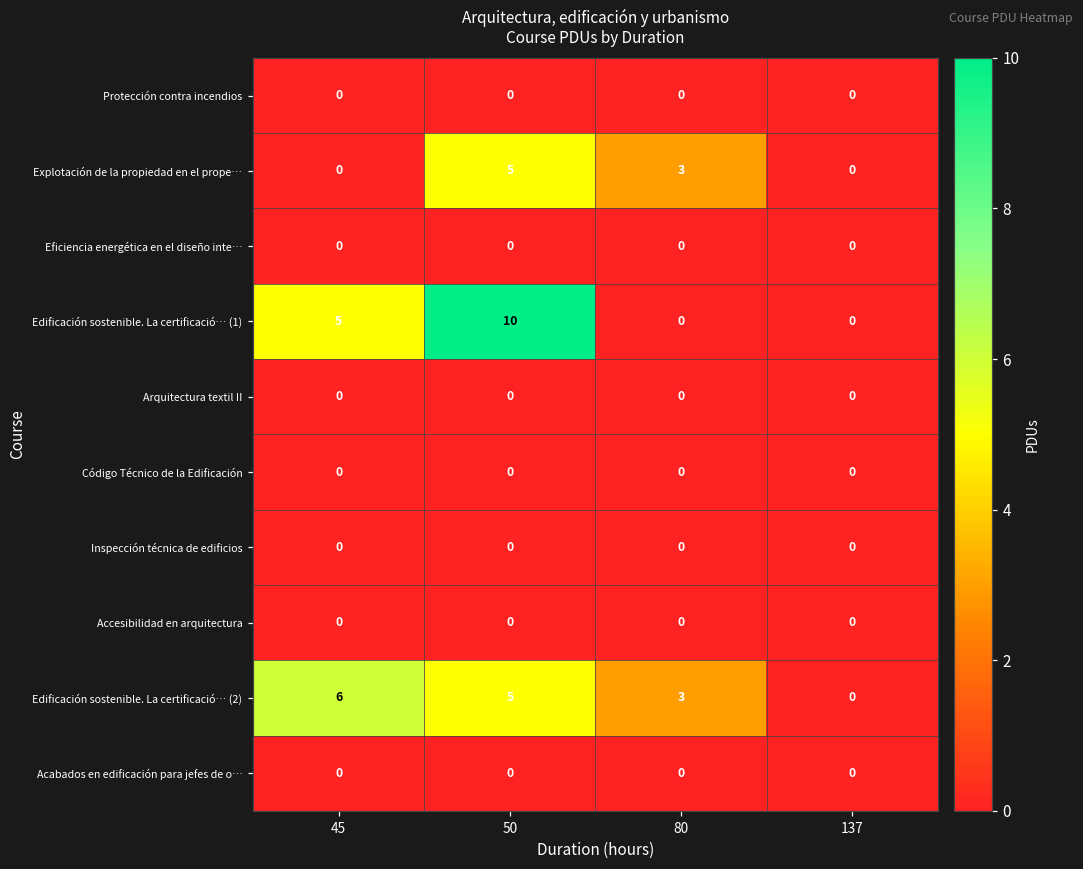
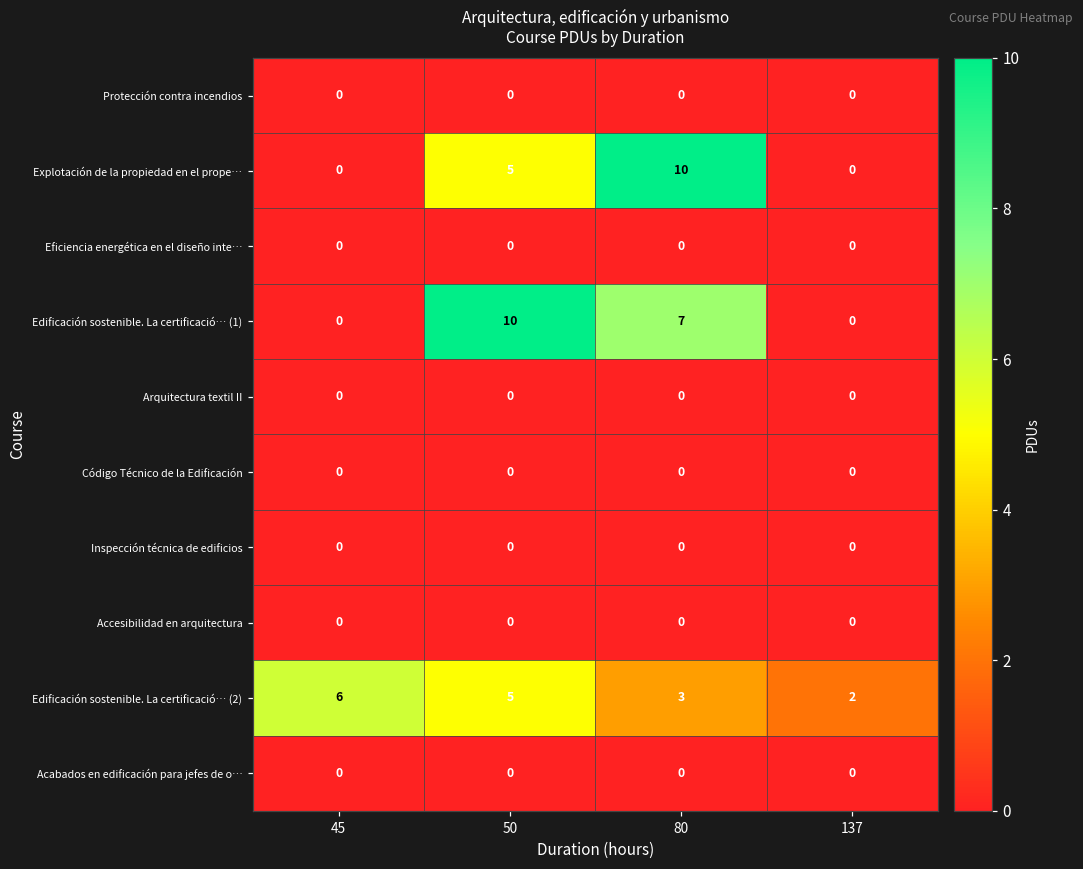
Explotación de la propiedad en el prope…, 80: 3 -> 10
Edificación sostenible. La certificació… (1), 45: 5 -> 0
Edificación sostenible. La certificació… (1), 80: 0 -> 7
Edificación sostenible. La certificació… (2), 137: 0 -> 2
